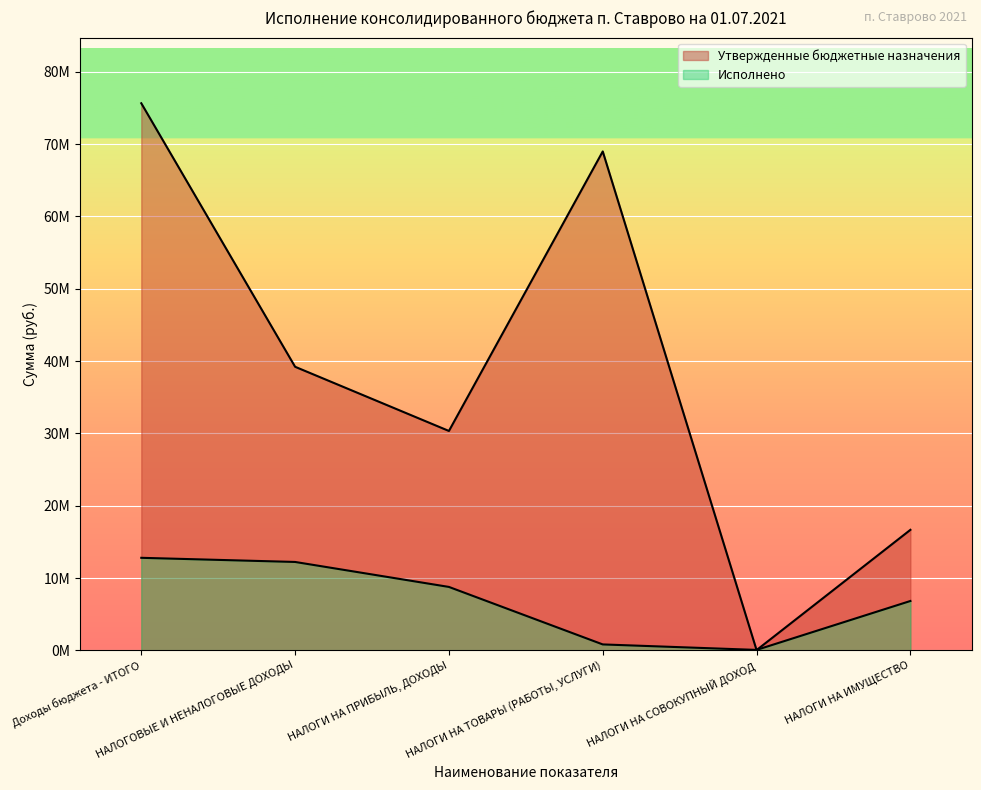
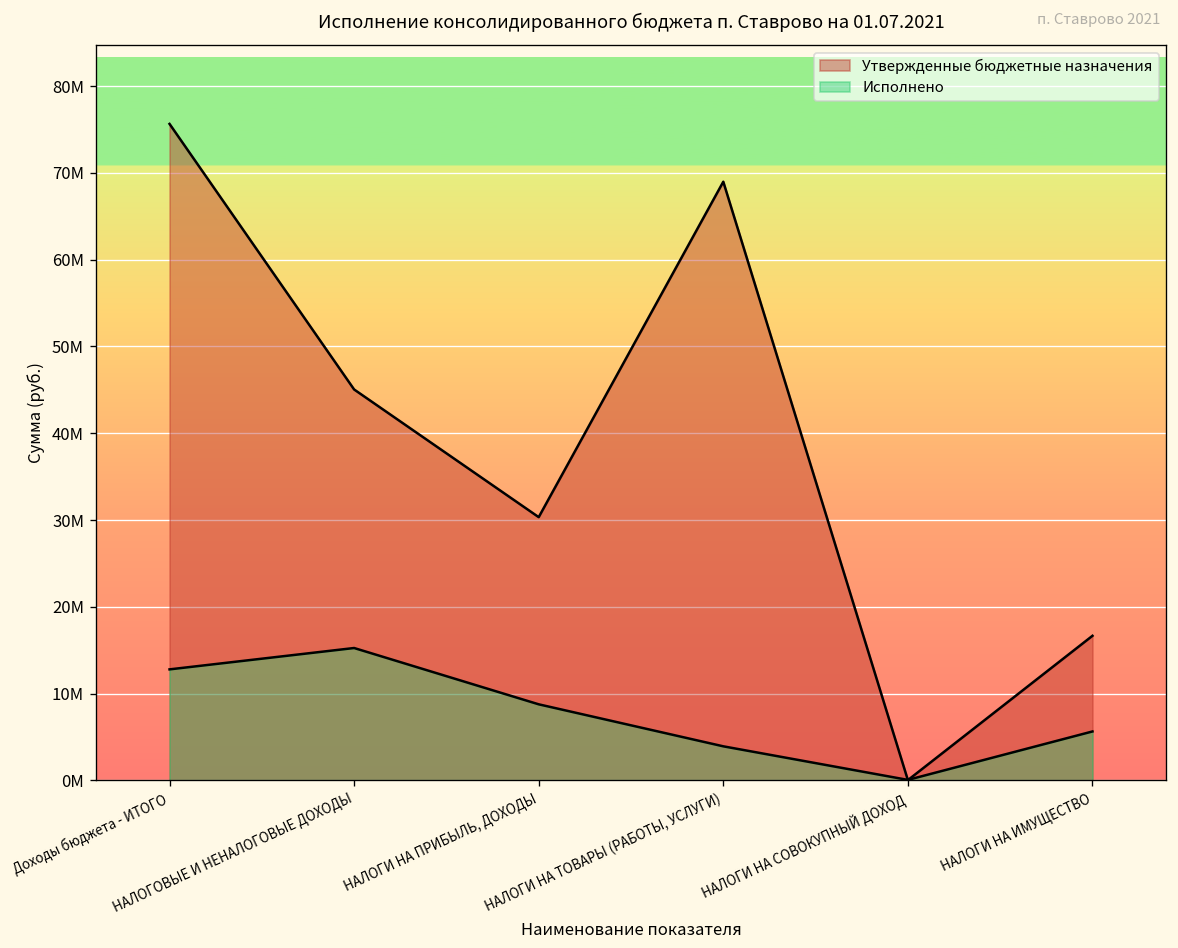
Утвержденные бюджетные назначения, НАЛОГОВЫЕ И НЕНАЛОГОВЫЕ ДОХОДЫ: 39000000 -> 45000000
Исполнено, НАЛОГОВЫЕ И НЕНАЛОГОВЫЕ ДОХОДЫ: 12000000 -> 15000000
Исполнено, НАЛОГИ НА ТОВАРЫ (РАБОТЫ, УСЛУГИ): 1000000 -> 4000000
Исполнено, НАЛОГИ НА ИМУЩЕСТВО: 7000000 -> 6000000
